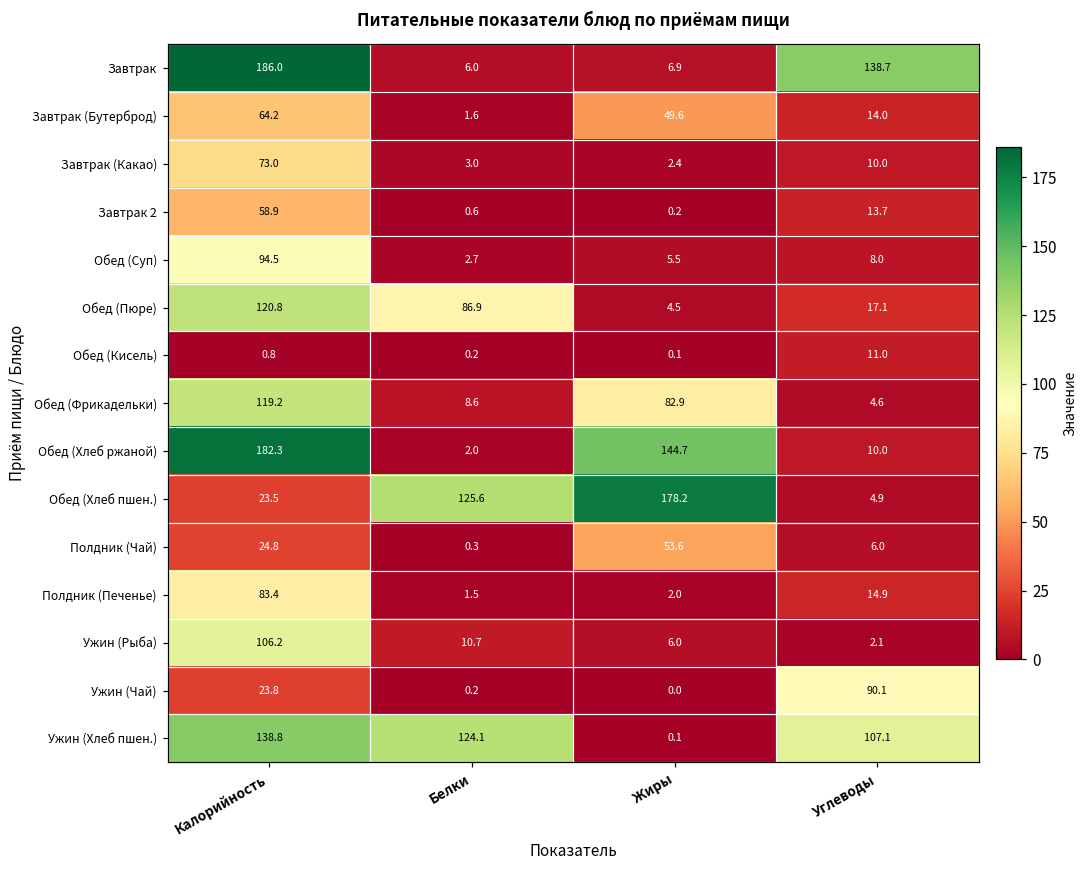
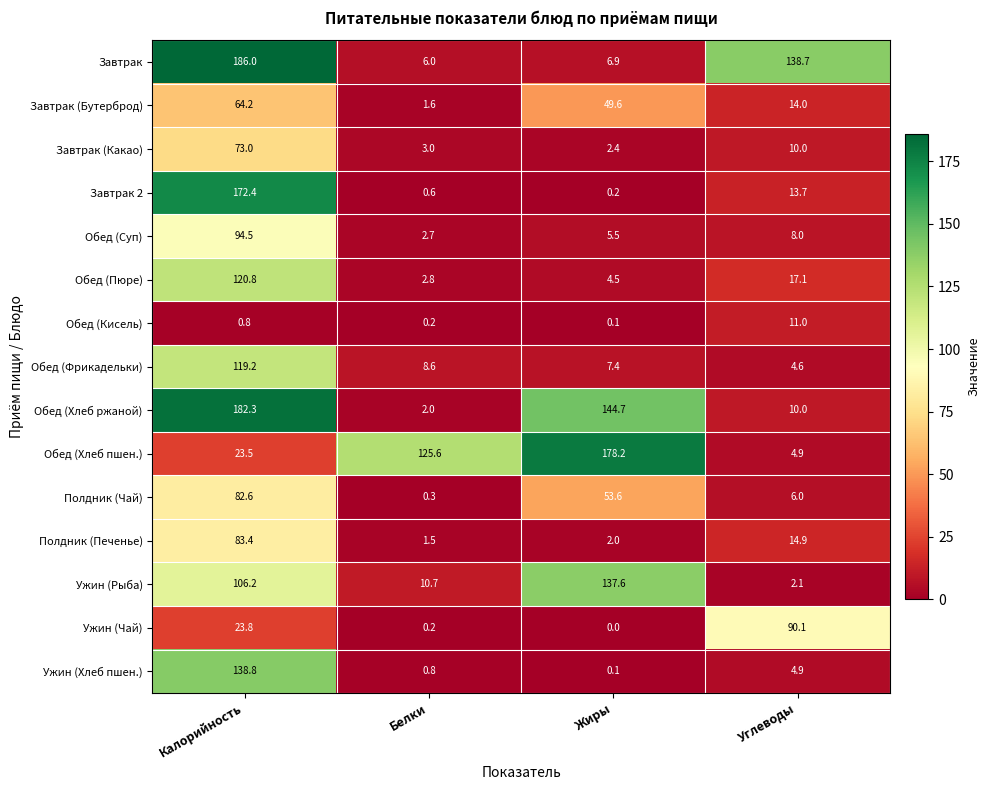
Завтрак 2, Калорийность: 58.9 -> 172.4
Обед (Пюре), Белки: 86.9 -> 2.8
Обед (Фрикадельки), Жиры: 82.9 -> 7.4
Полдник (Чай), Калорийность: 24.8 -> 82.6
Ужин (Рыба), Жиры: 6.0 -> 137.6
Ужин (Хлеб пшен.), Белки: 124.1 -> 0.8
Ужин (Хлеб пшен.), Углеводы: 107.1 -> 4.9
